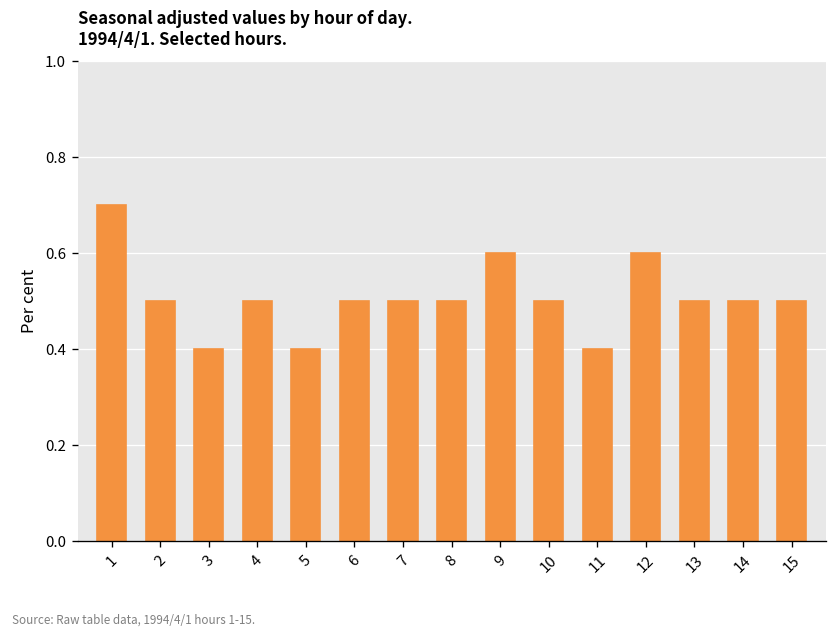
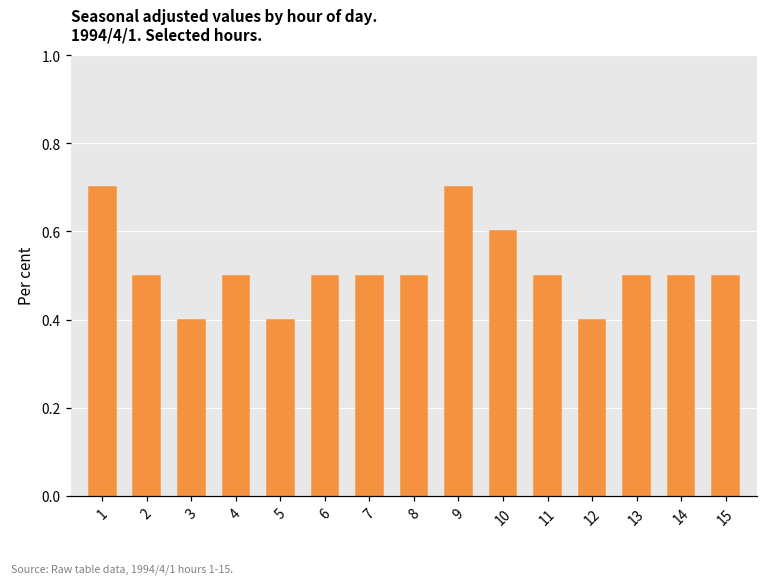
9: 0.6 -> 0.7
10: 0.5 -> 0.6
11: 0.4 -> 0.5
12: 0.6 -> 0.4
